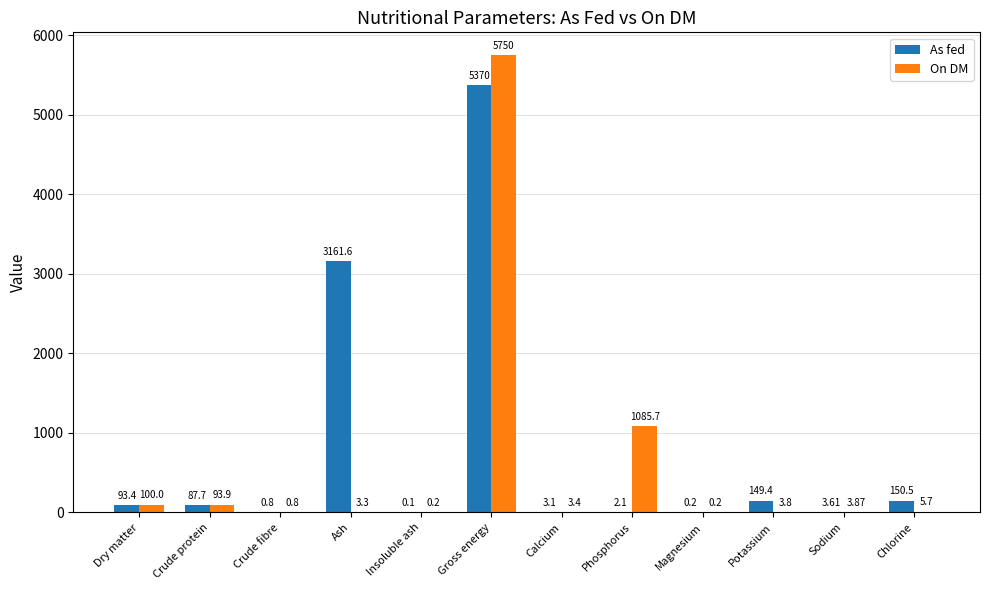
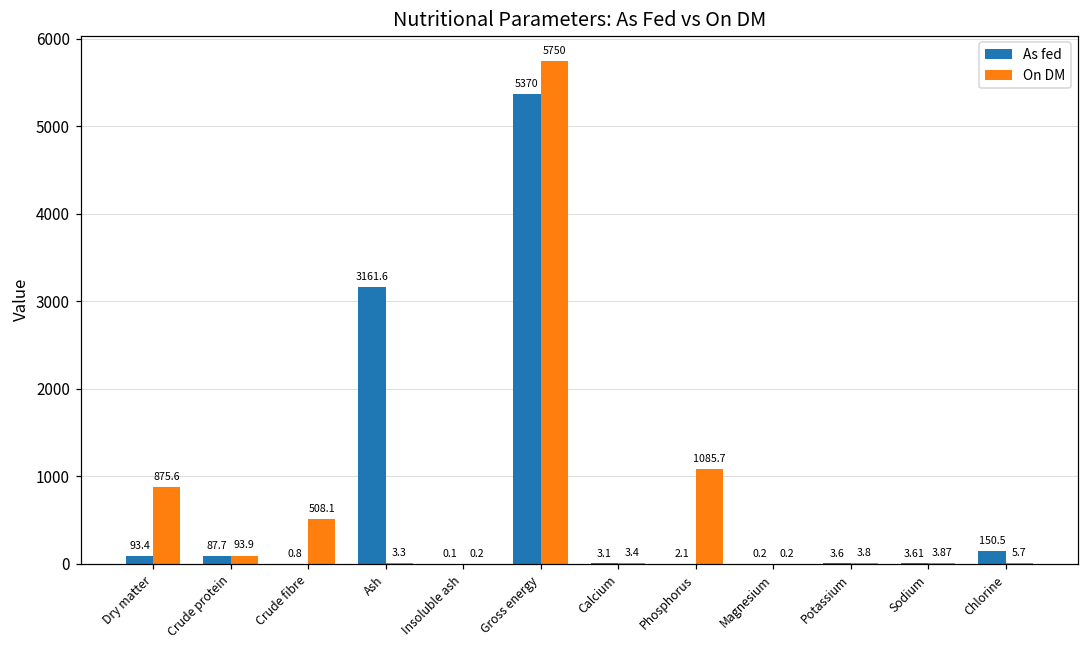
On DM, Dry matter: 100.0 -> 875.6
On DM, Crude fibre: 0.8 -> 508.1
As fed, Potassium: 149.4 -> 3.6
